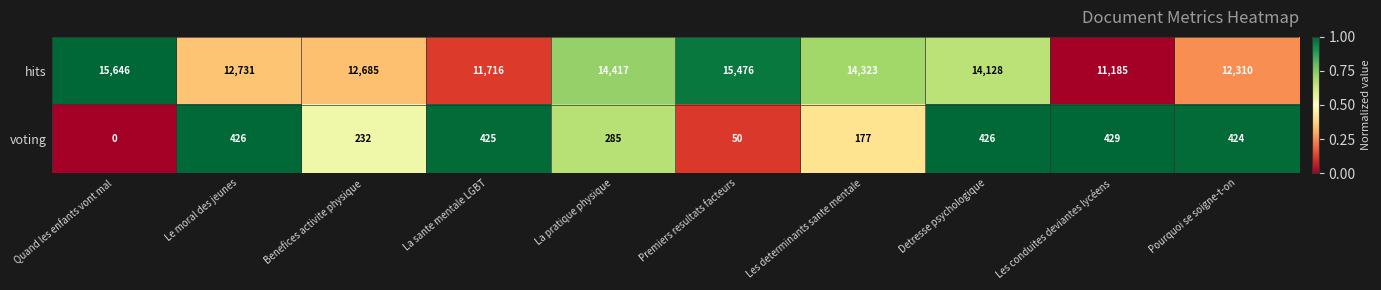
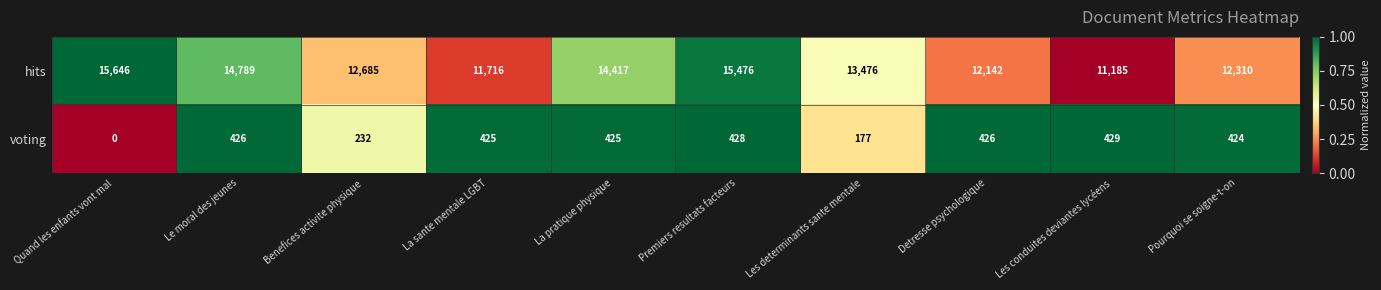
hits, Le moral des jeunes: 12,731 -> 14,789
hits, Les determinants sante mentale: 14,323 -> 13,476
hits, Detresse psychologique: 14,128 -> 12,142
voting, La pratique physique: 285 -> 425
voting, Premiers resultats facteurs: 50 -> 428
